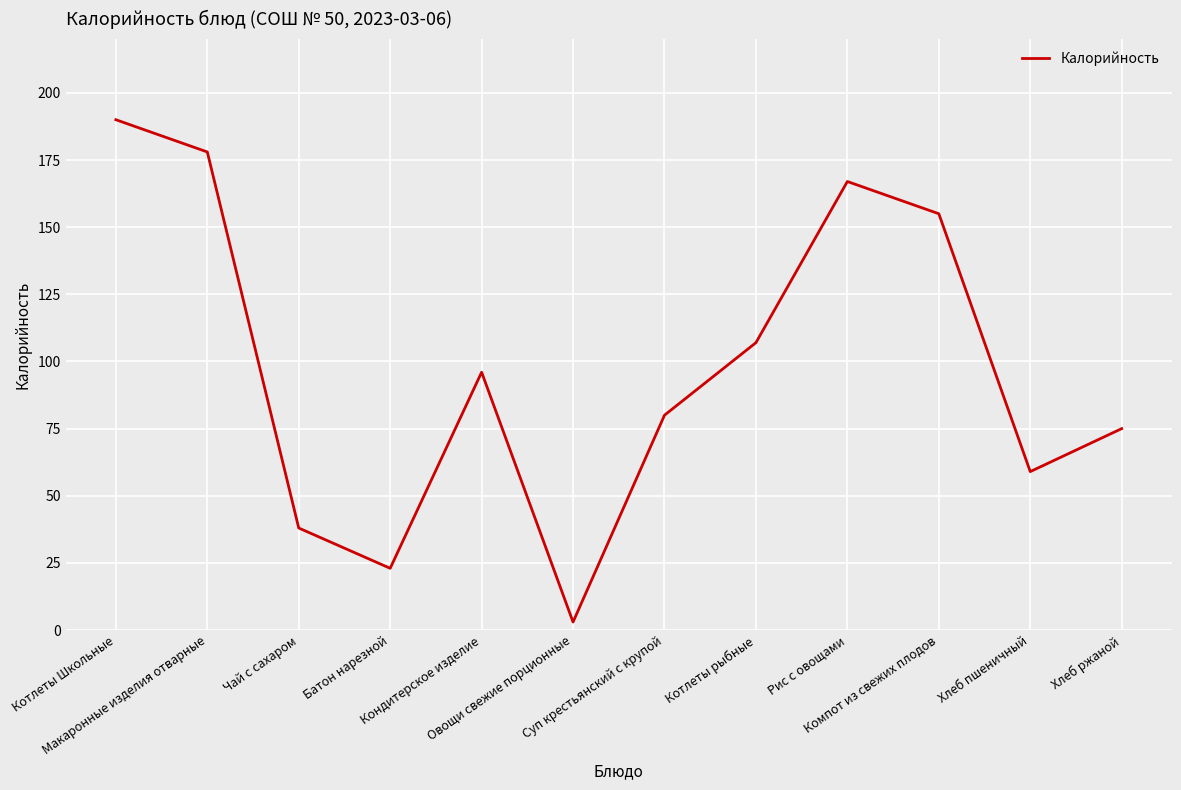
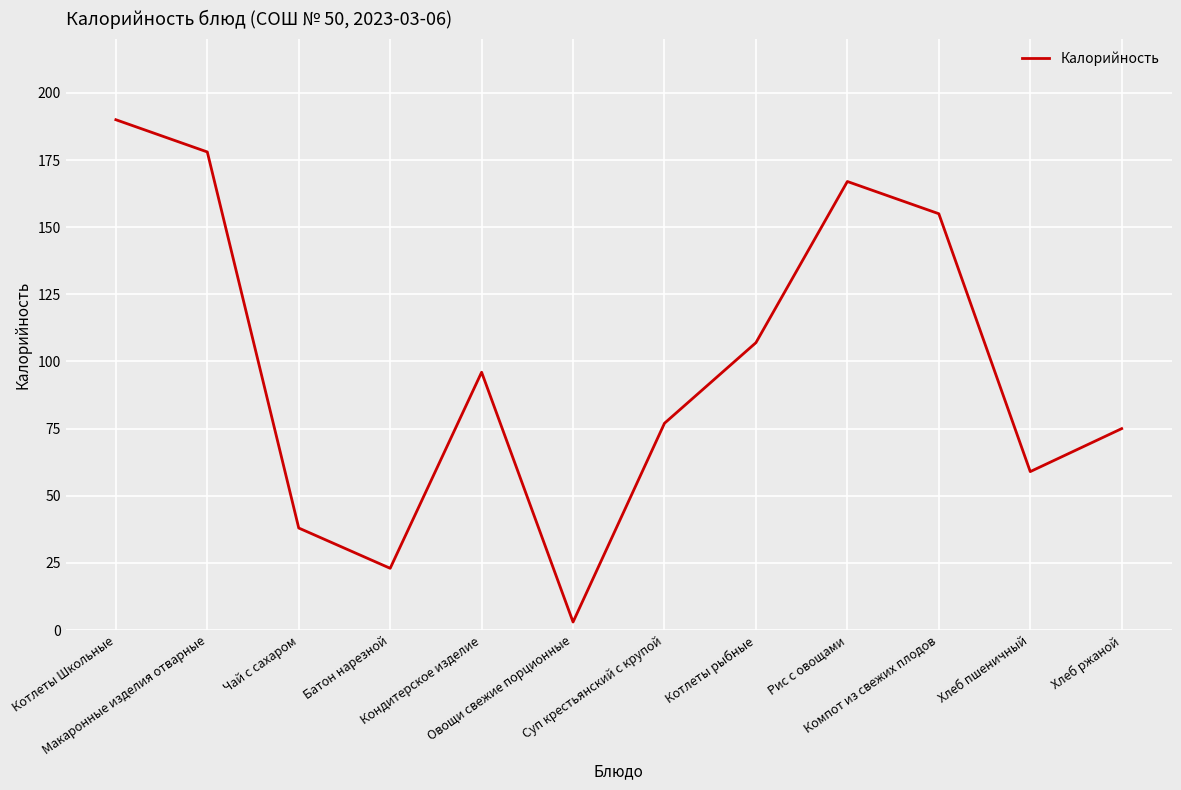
Суп крестьянский с крупой: 80 -> 77
